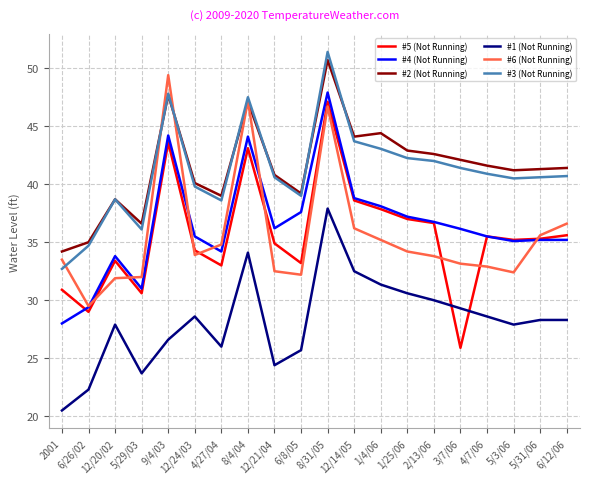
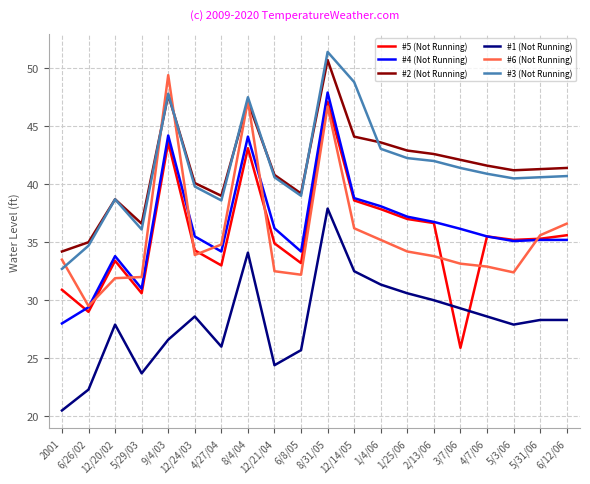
#4 (Not Running), 6/8/05: 37.6 -> 34.2
#3 (Not Running), 12/14/05: 43.7 -> 48.8
#2 (Not Running), 1/4/06: 44.4 -> 43.6
